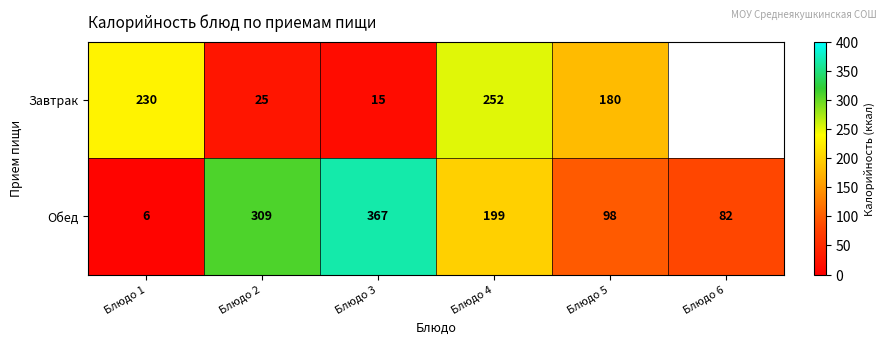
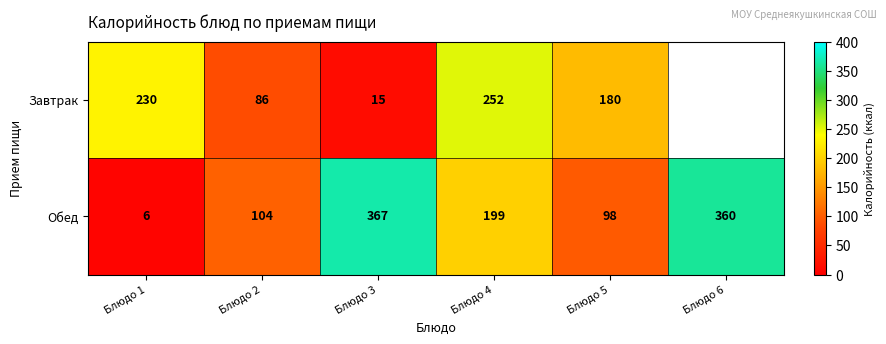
Завтрак, Блюдо 2: 25 -> 86
Обед, Блюдо 2: 309 -> 104
Обед, Блюдо 6: 82 -> 360
